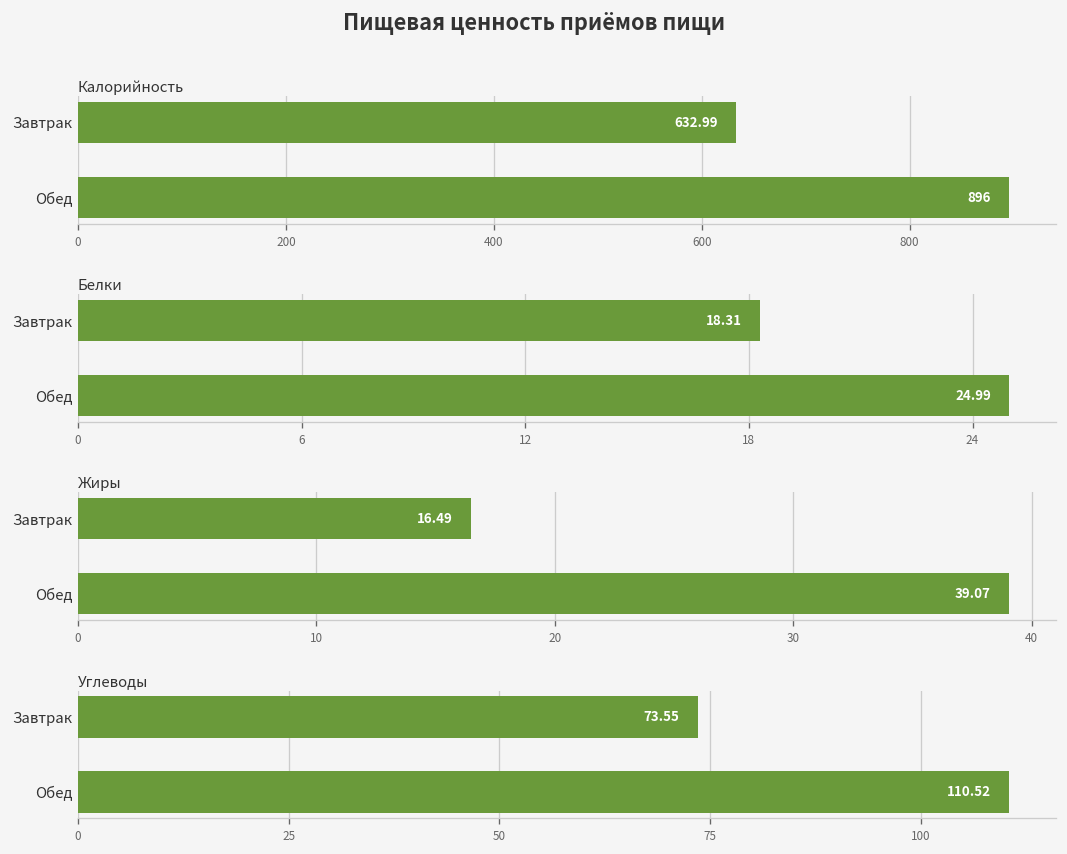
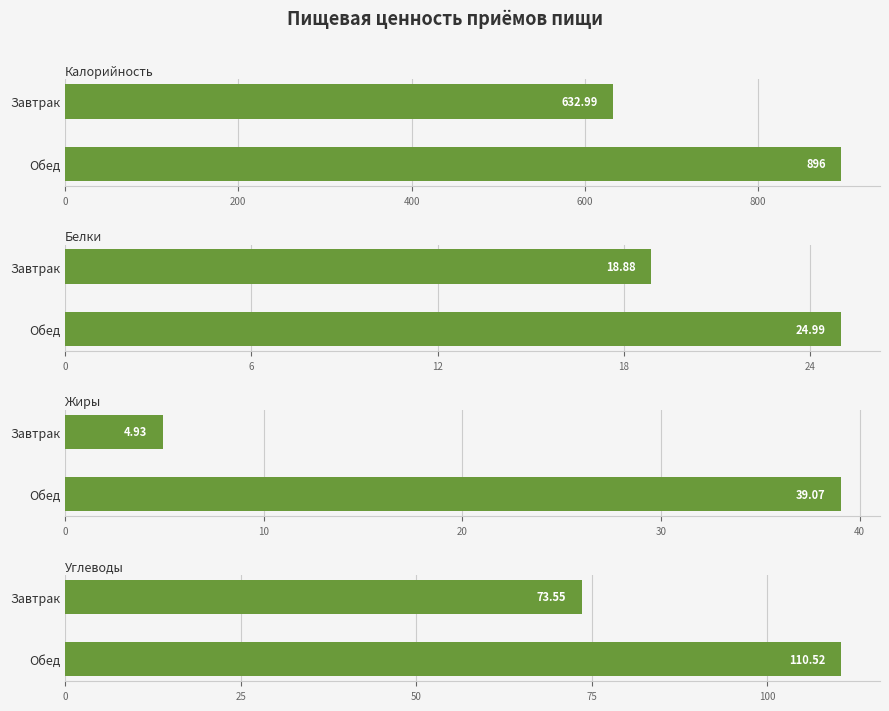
Белки, Завтрак: 18.31 -> 18.88
Жиры, Завтрак: 16.49 -> 4.93
